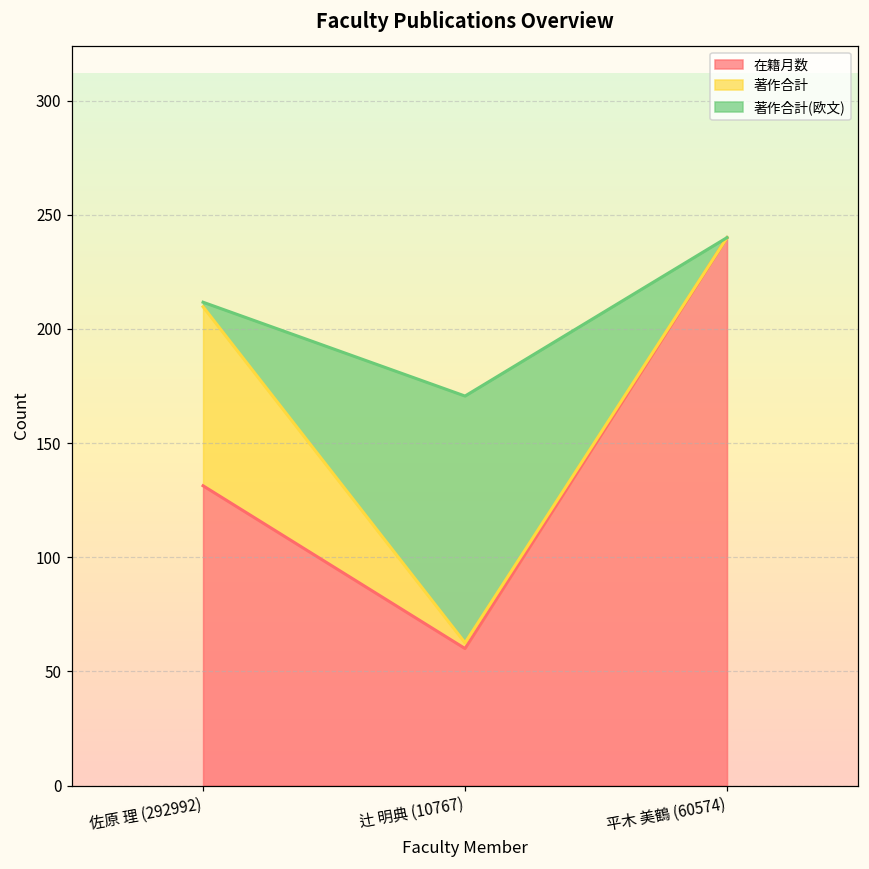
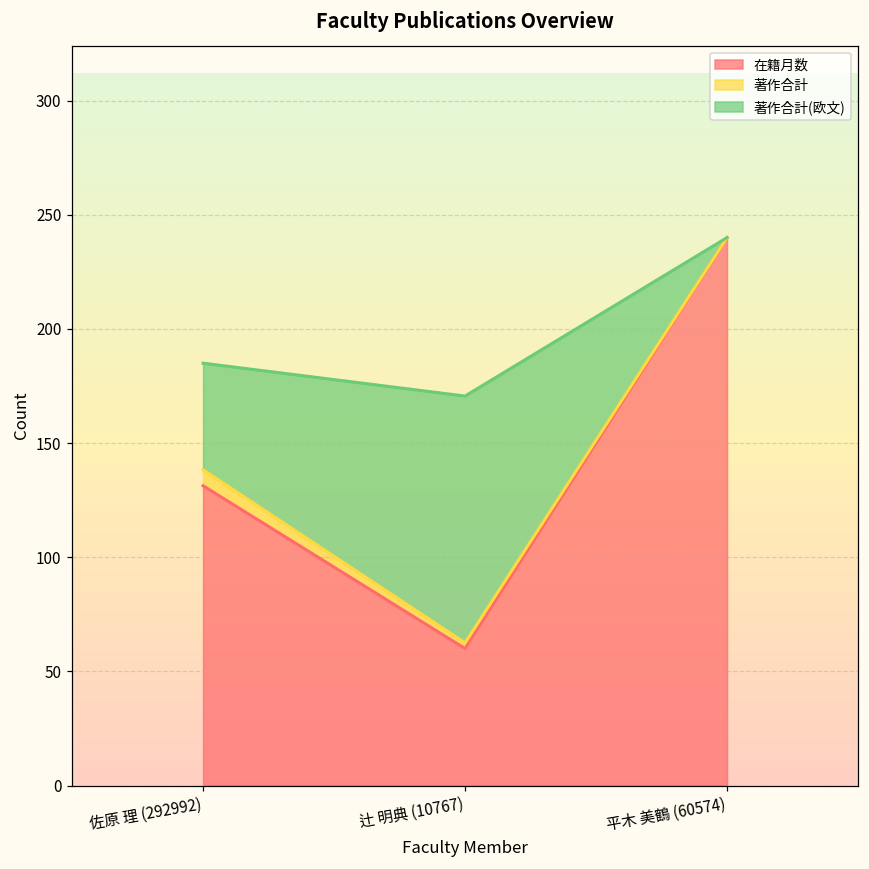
著作合計, 佐原 理 (292992): 78 -> 7
著作合計(欧文), 佐原 理 (292992): 2 -> 47
